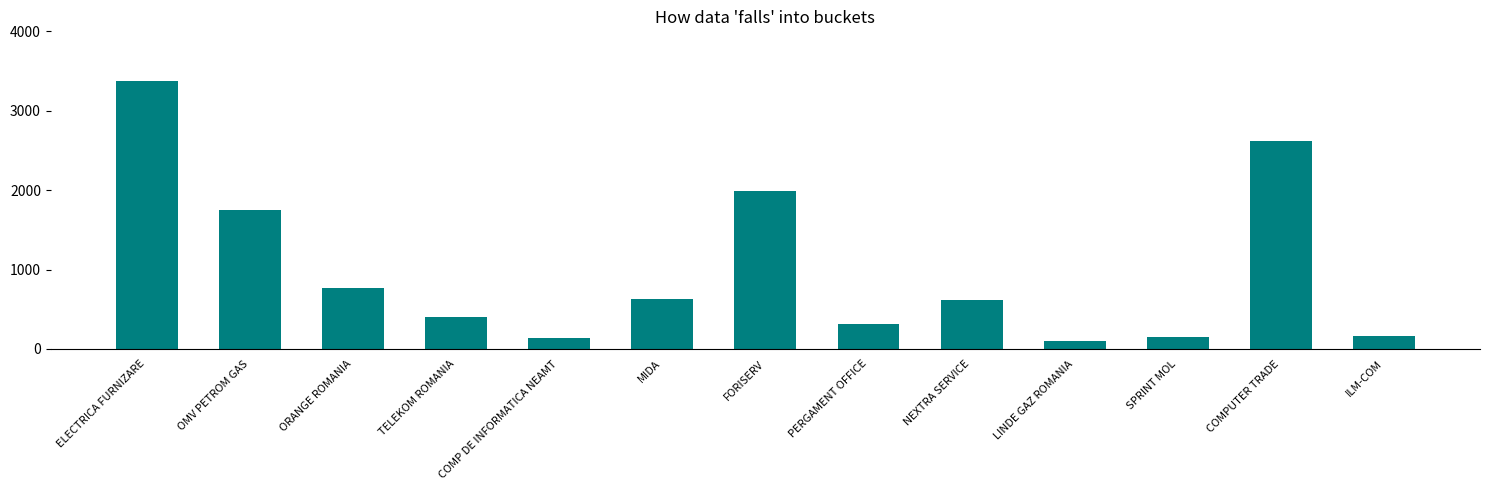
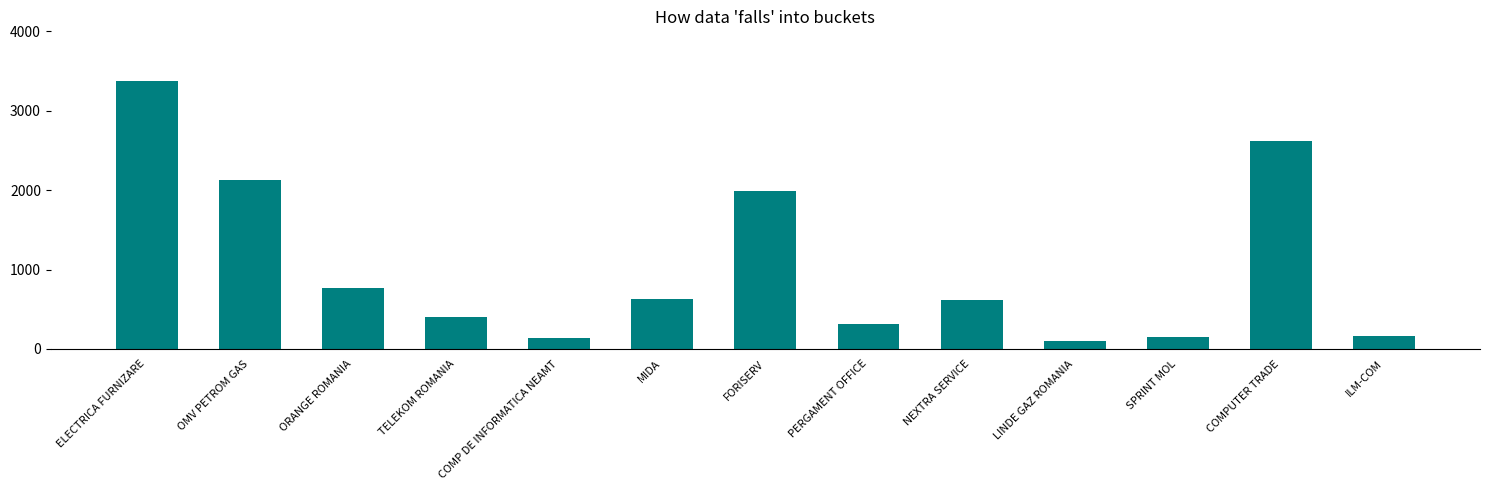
OMV PETROM GAS: 1700 -> 2100
